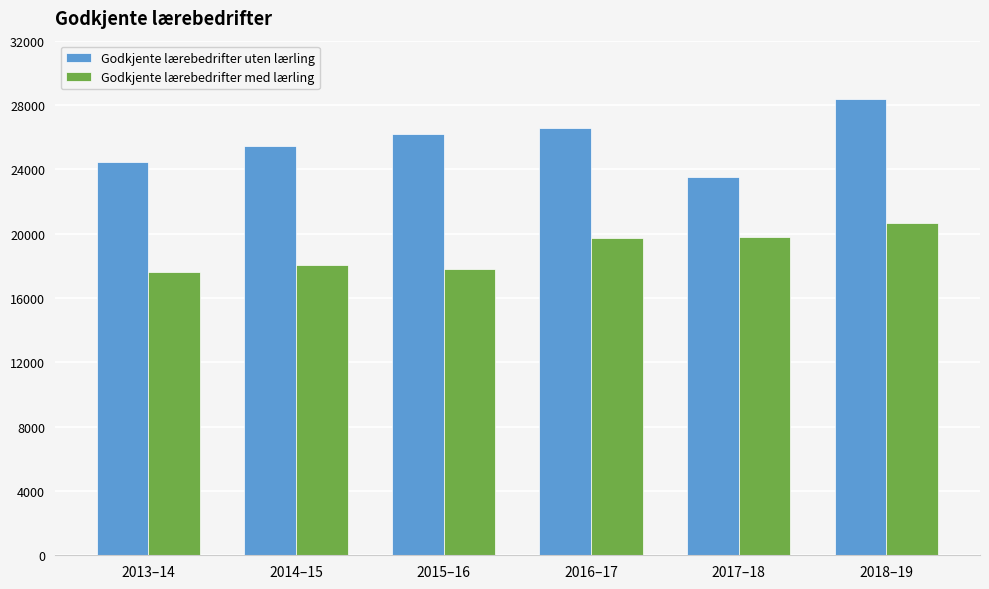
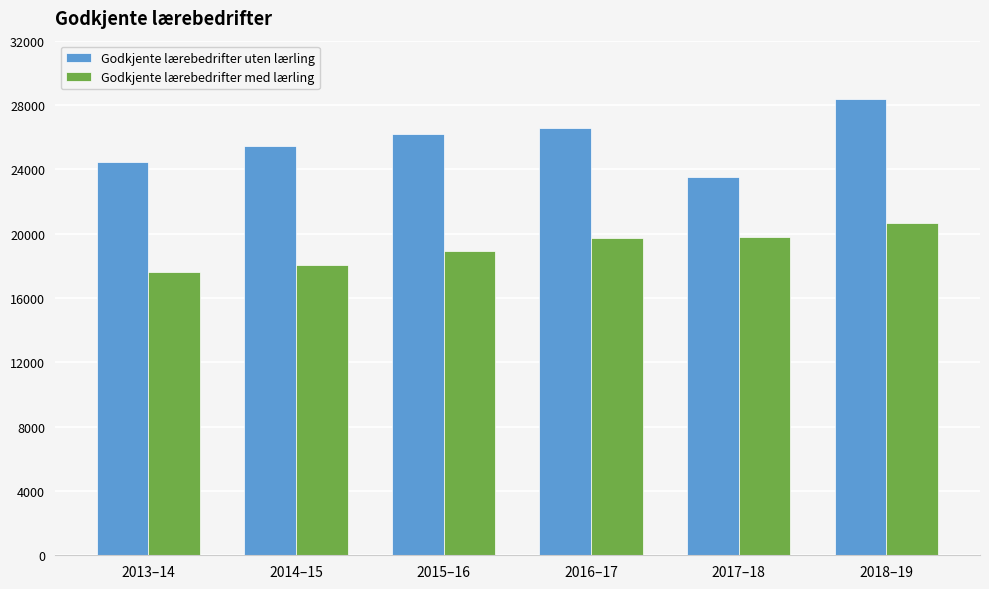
Godkjente lærebedrifter med lærling, 2015–16: 17800 -> 18900
